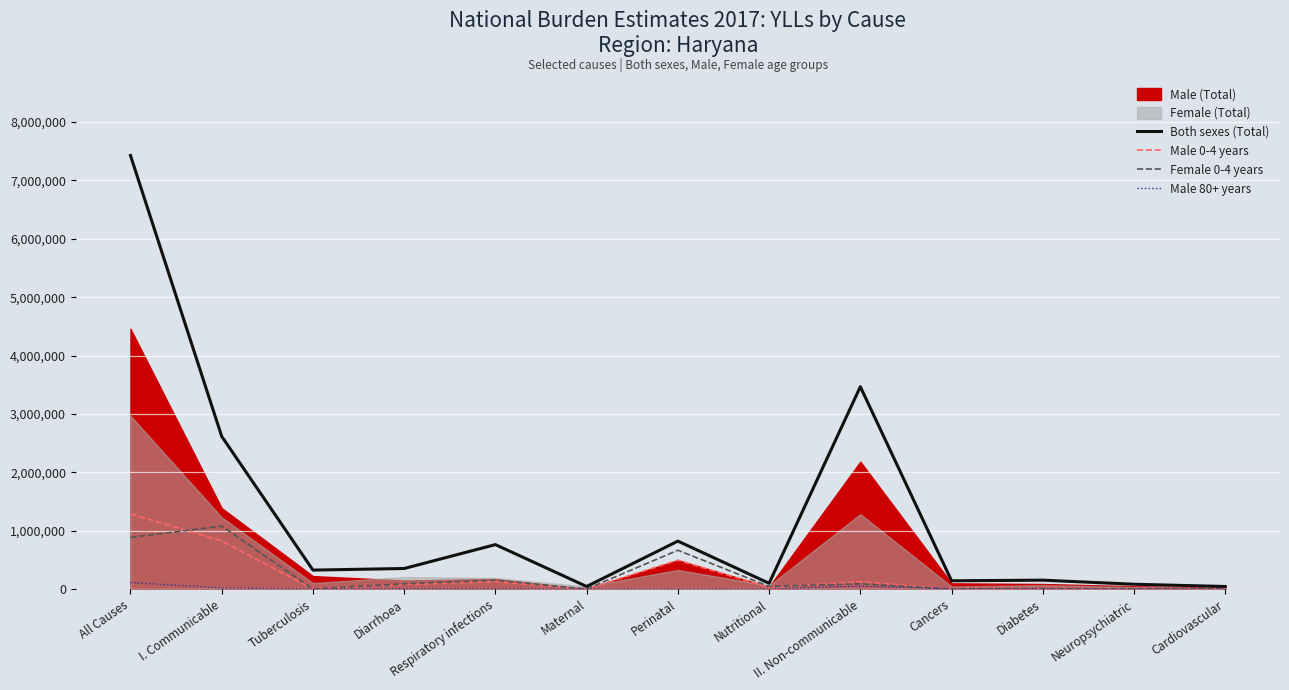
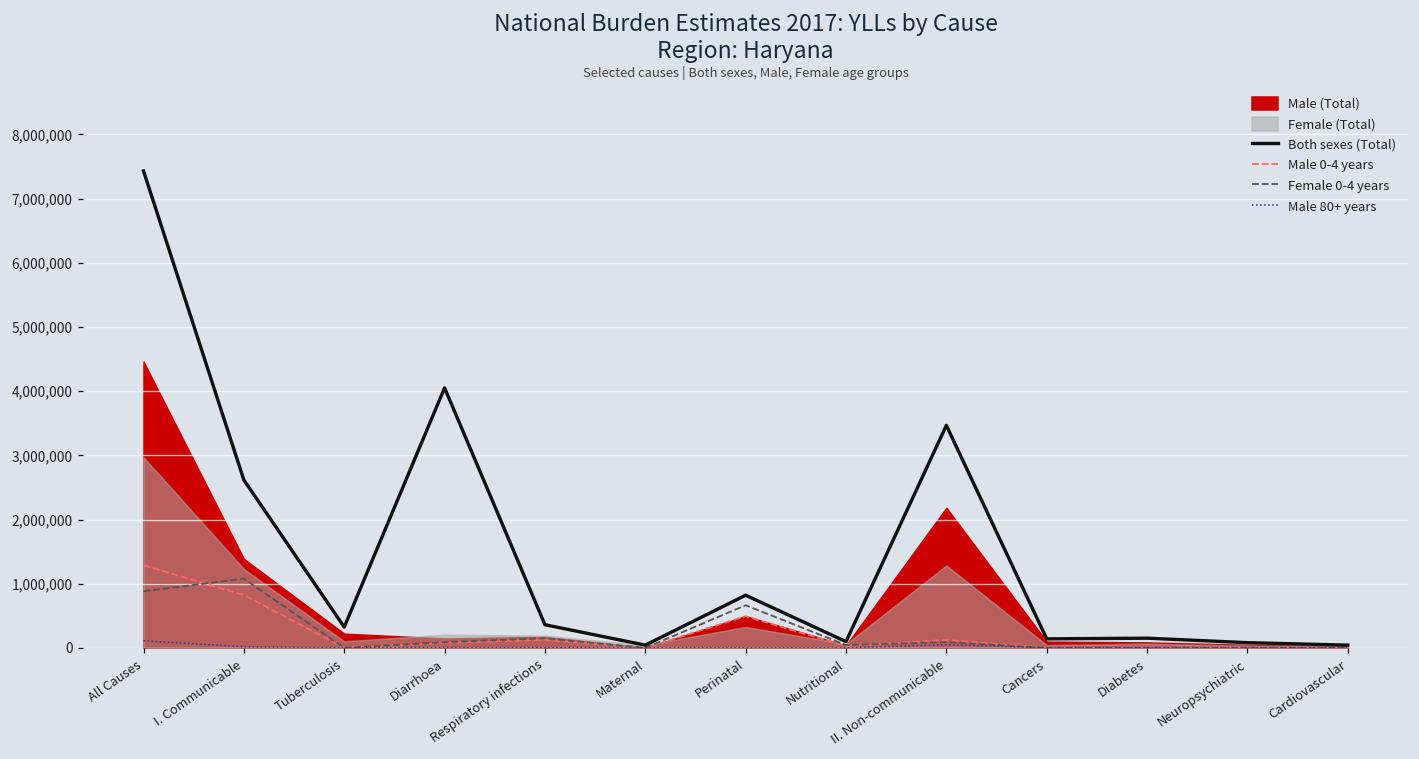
Both sexes (Total), Diarrhoea: 400,000 -> 4,100,000
Both sexes (Total), Respiratory infections: 800,000 -> 400,000
